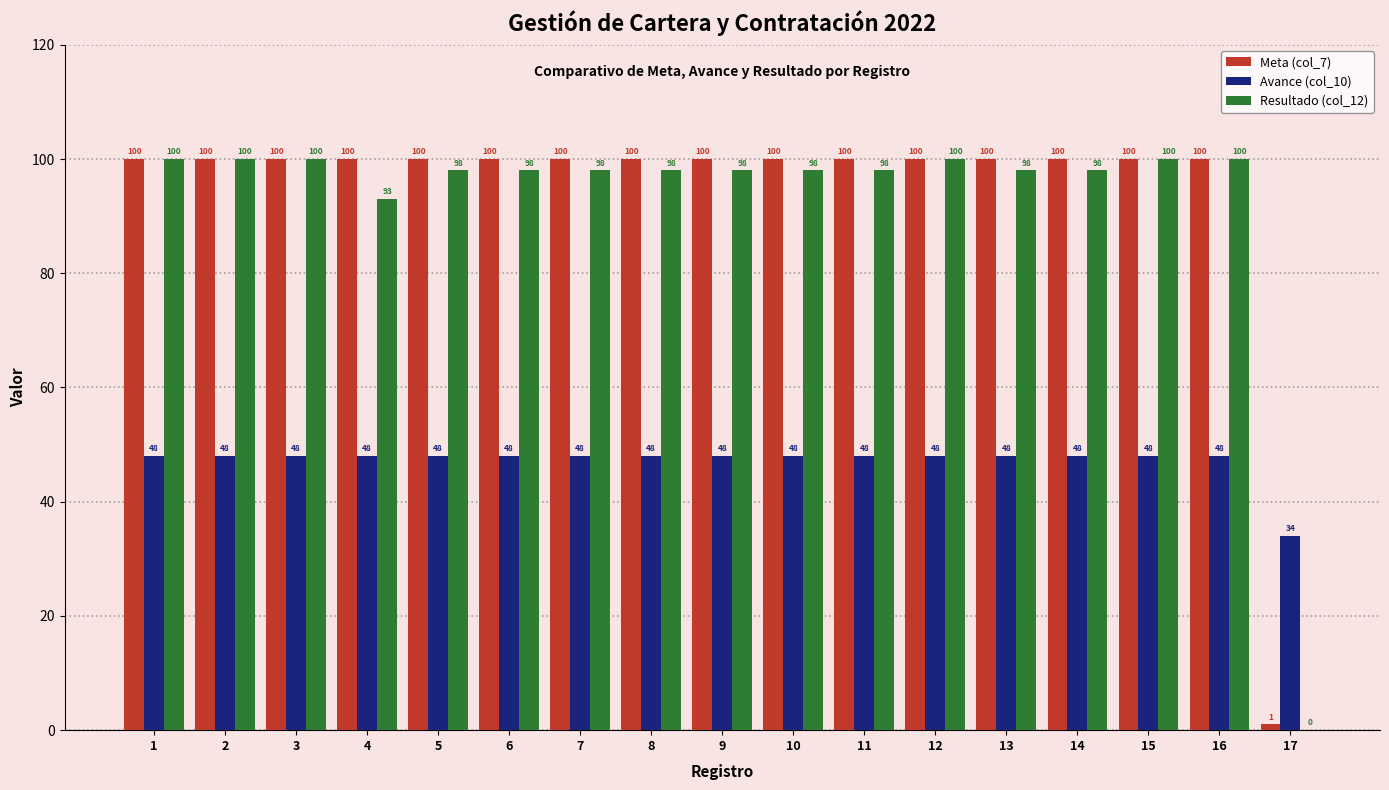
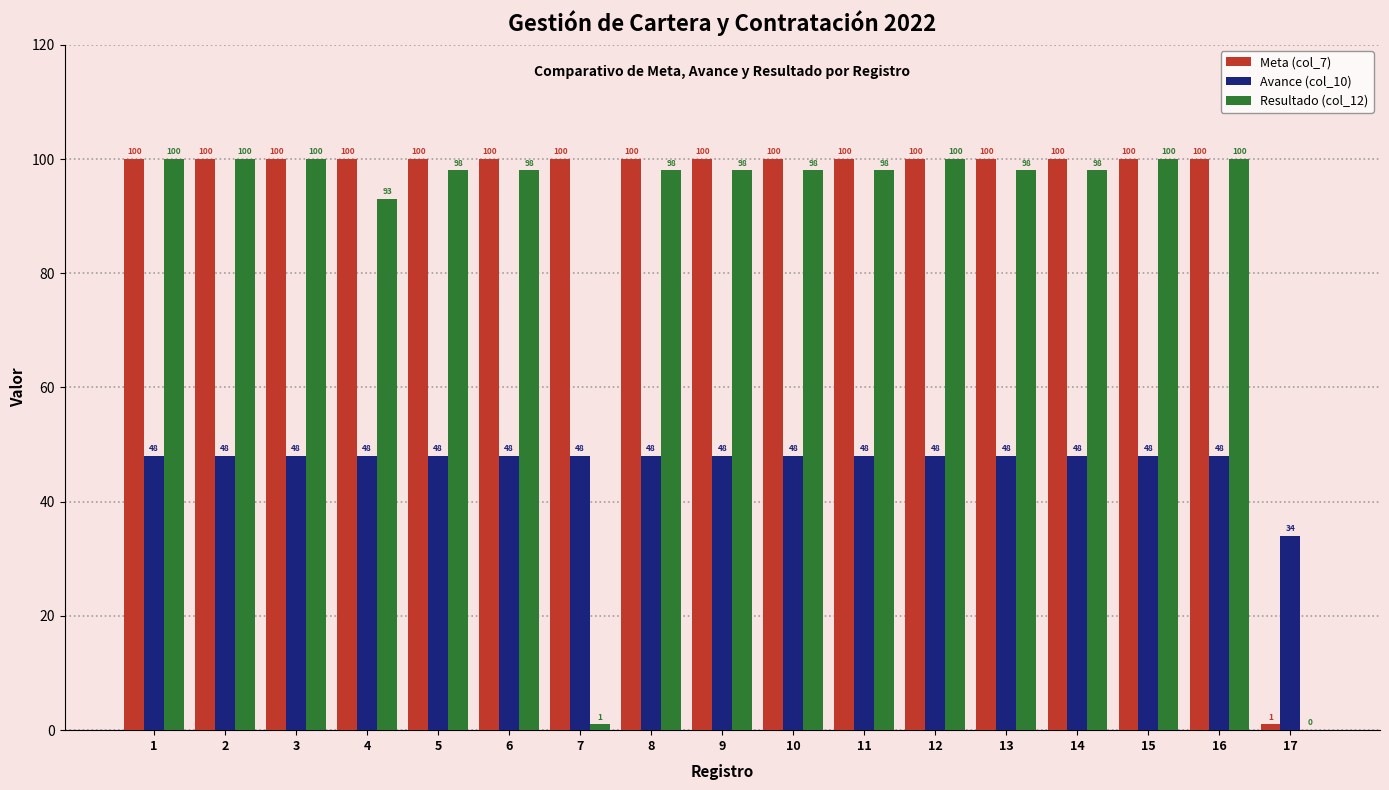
Resultado (col_12), 7: 98 -> 1
